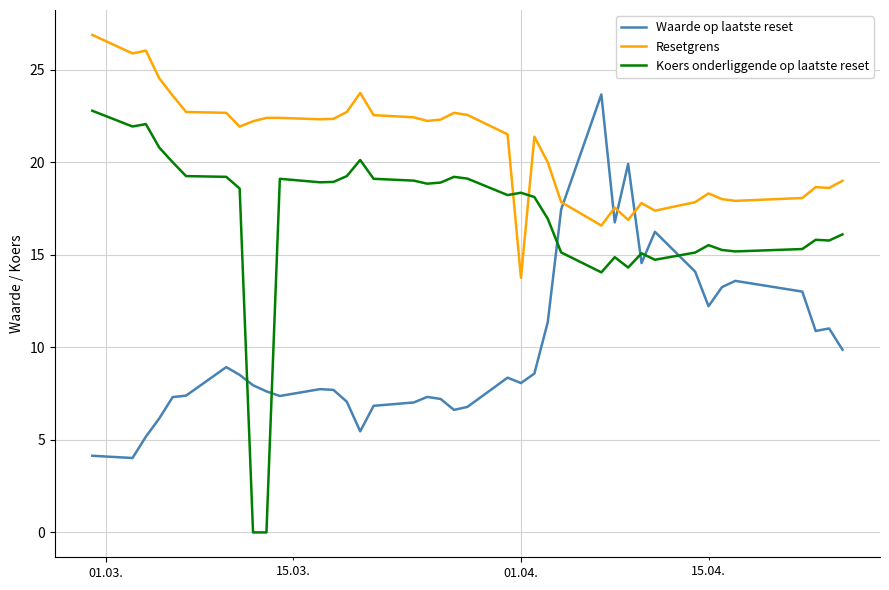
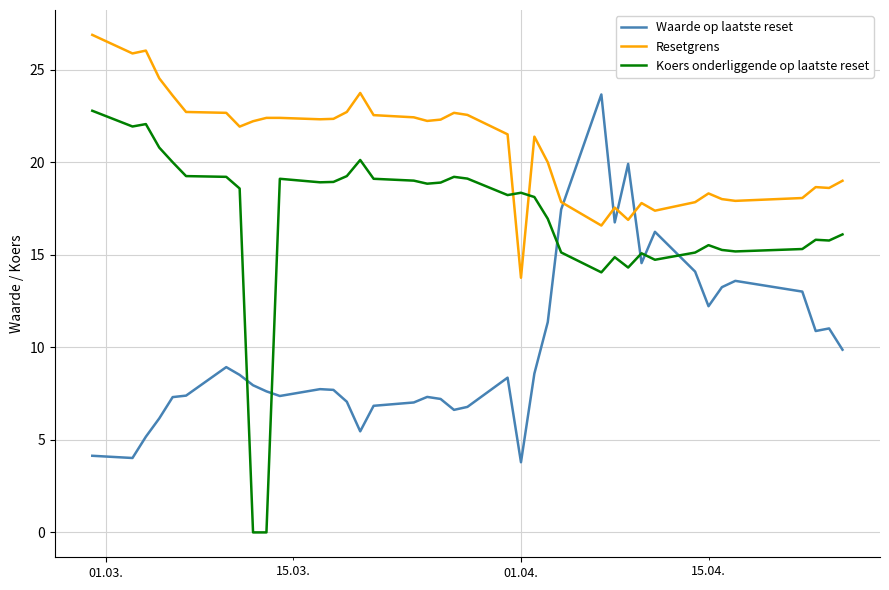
Waarde op laatste reset, 01.04.: 8.1 -> 3.8
